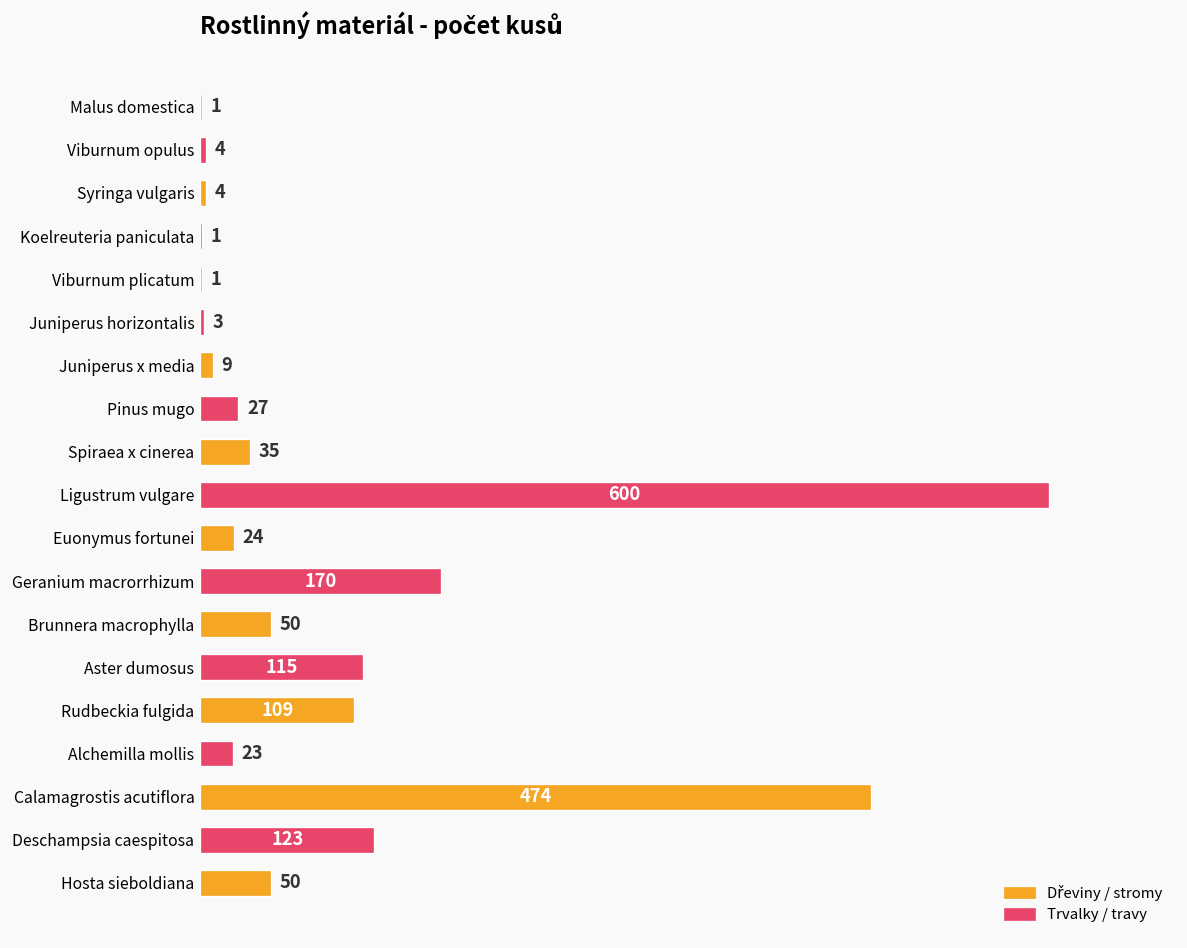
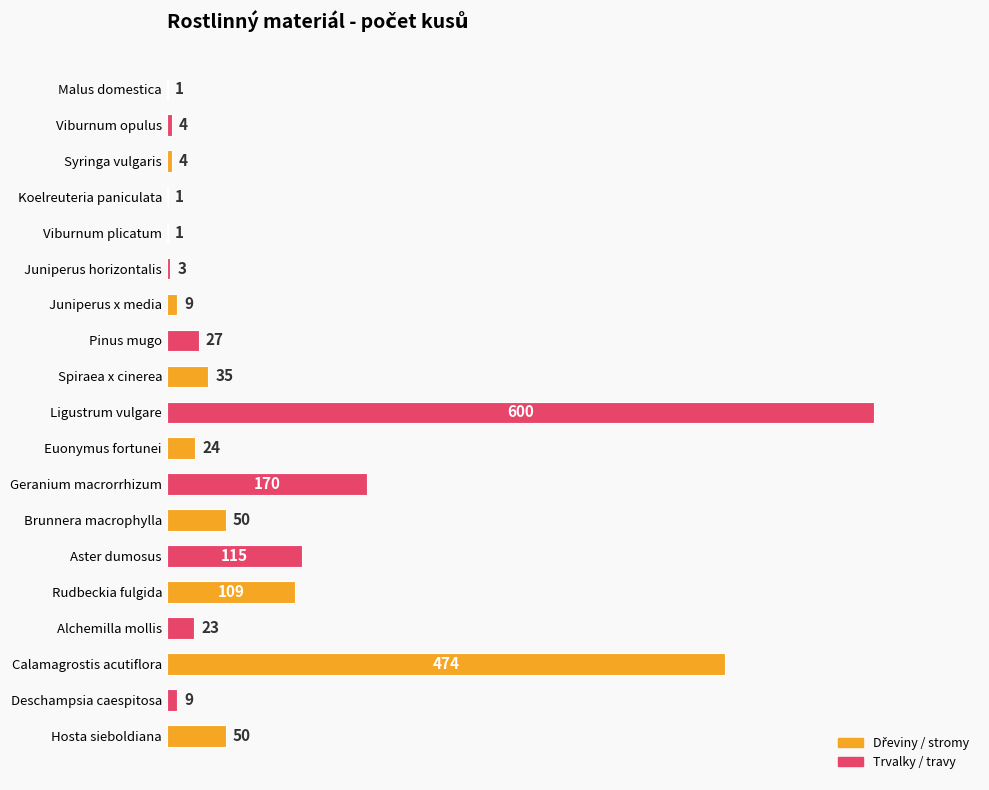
Deschampsia caespitosa: 123 -> 9
